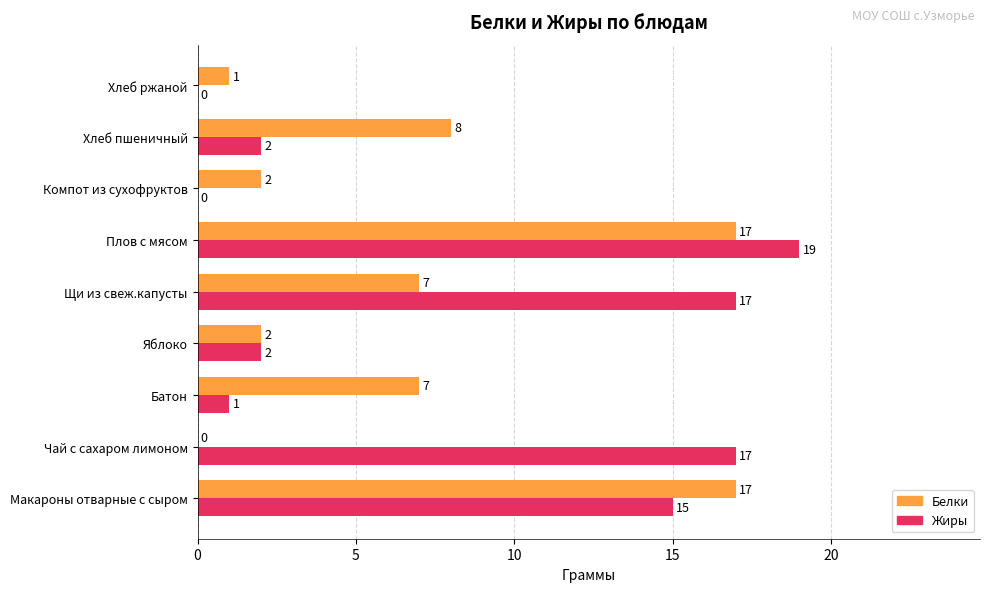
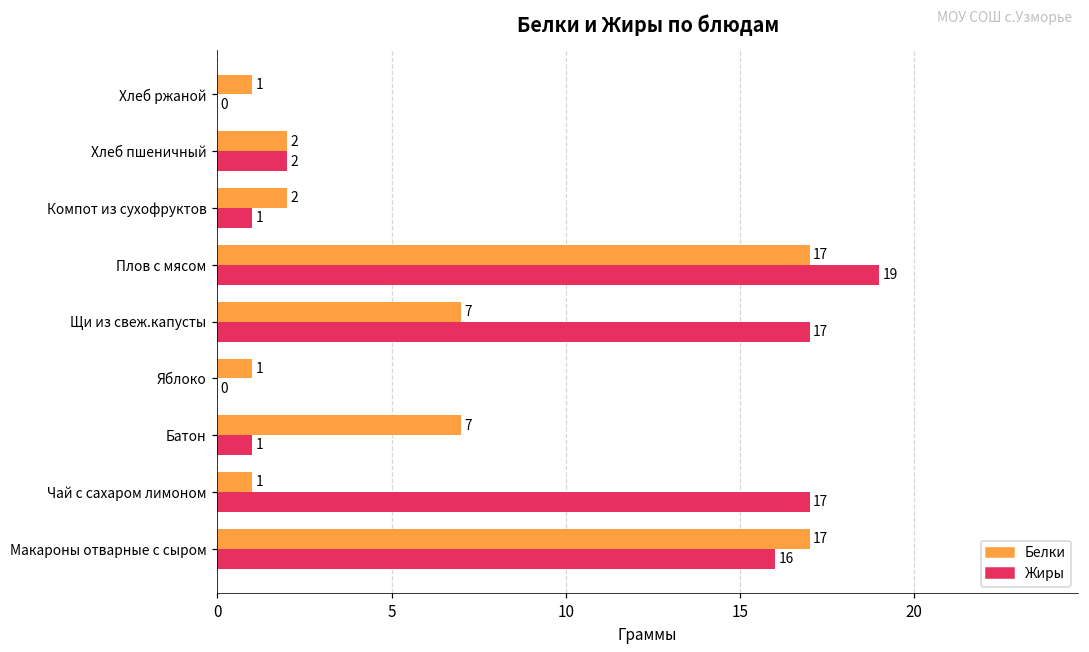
Белки, Хлеб пшеничный: 8 -> 2
Жиры, Компот из сухофруктов: 0 -> 1
Белки, Яблоко: 2 -> 1
Жиры, Яблоко: 2 -> 0
Белки, Чай с сахаром лимоном: 0 -> 1
Жиры, Макароны отварные с сыром: 15 -> 16
